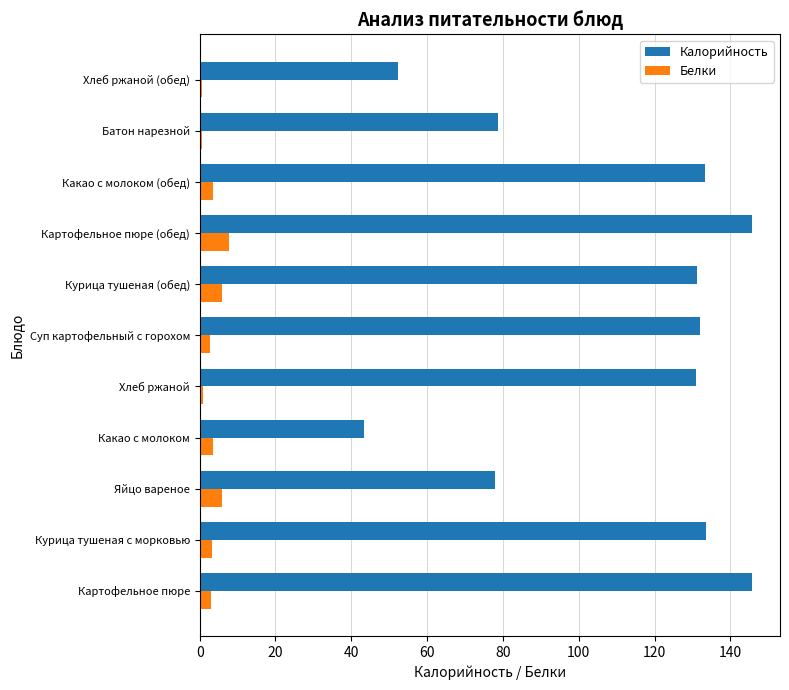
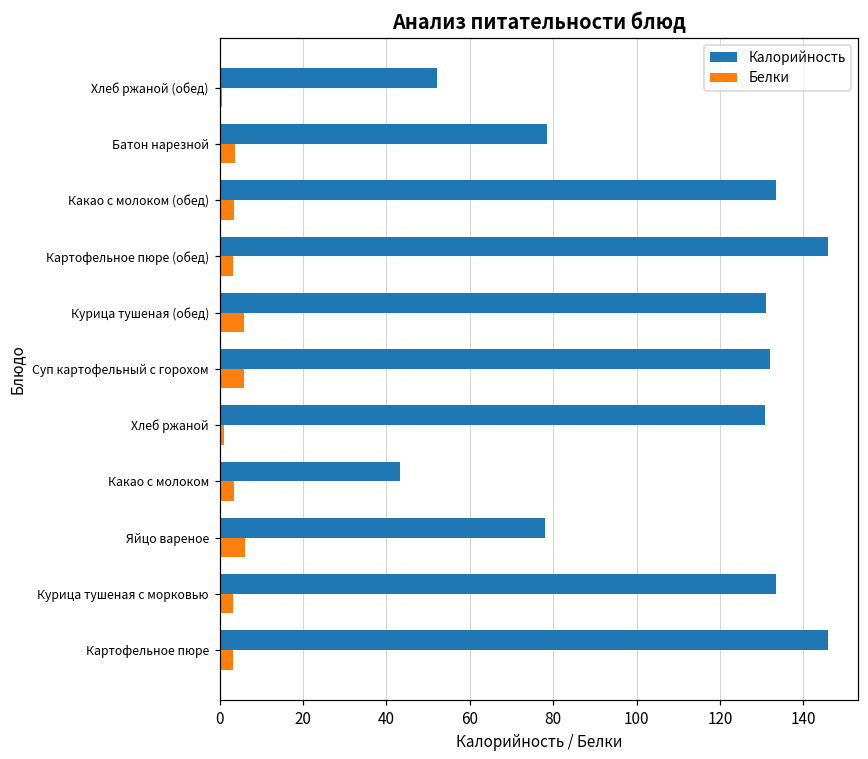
Белки, Батон нарезной: 1 -> 4
Белки, Картофельное пюре (обед): 8 -> 3
Белки, Суп картофельный с горохом: 3 -> 6
